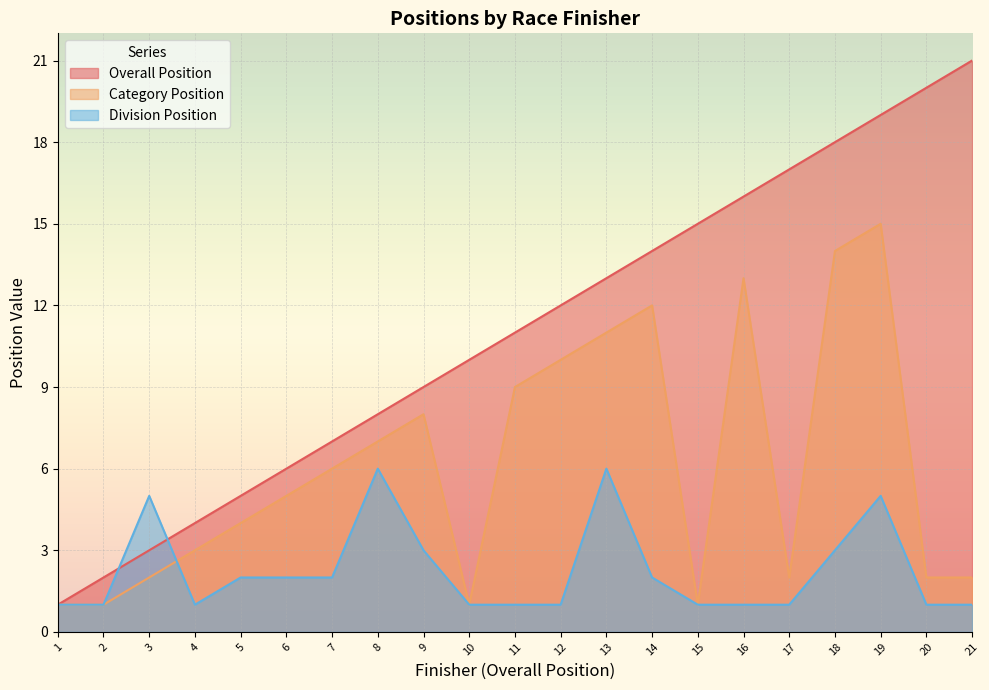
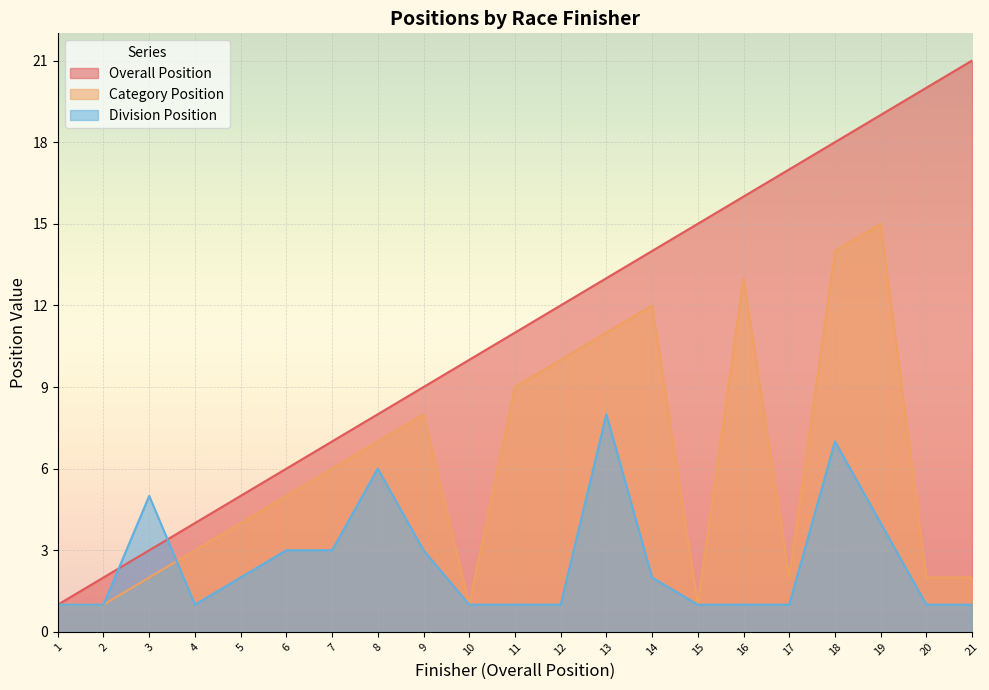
Division Position, 6: 2 -> 3
Division Position, 7: 2 -> 3
Division Position, 13: 6 -> 8
Division Position, 18: 3 -> 7
Division Position, 19: 5 -> 4
